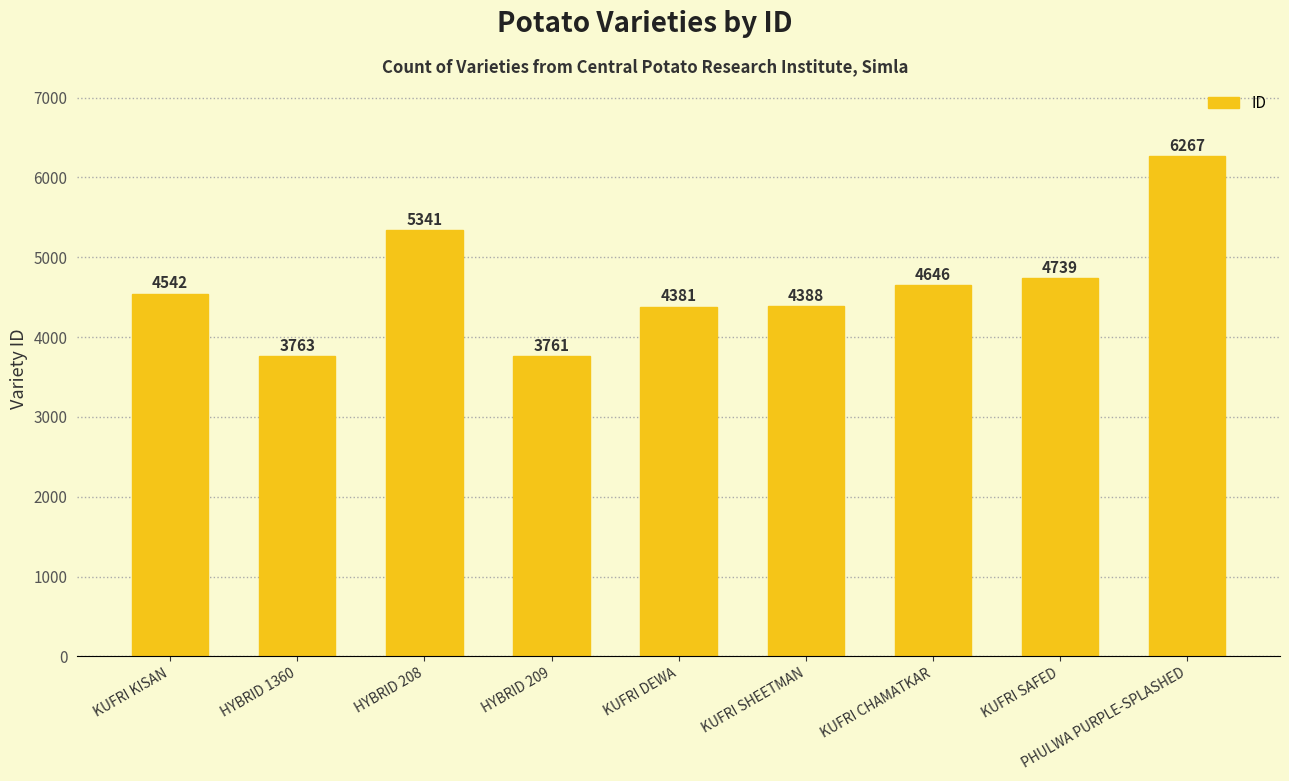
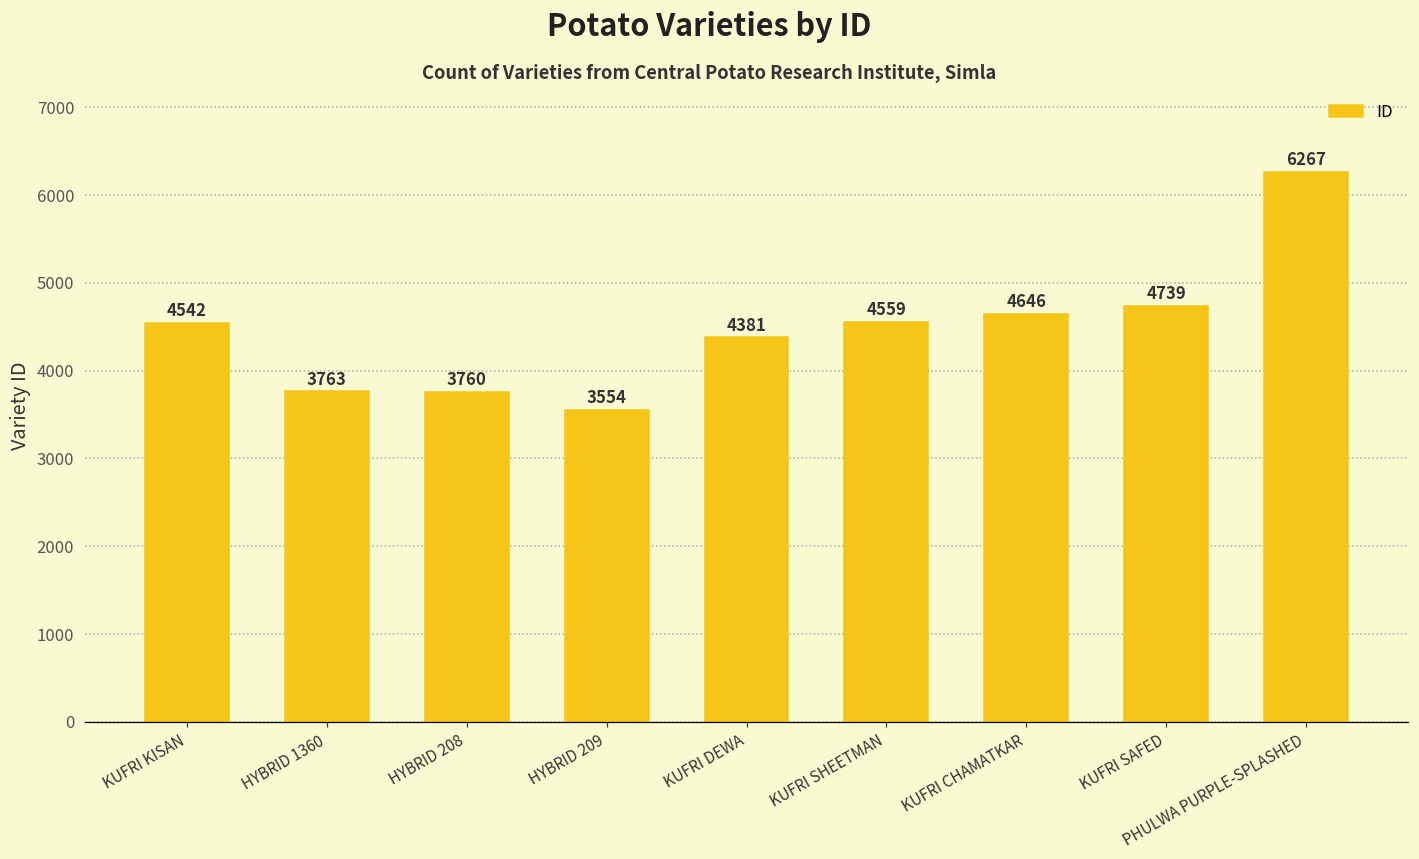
HYBRID 208: 5341 -> 3760
HYBRID 209: 3761 -> 3554
KUFRI SHEETMAN: 4388 -> 4559
